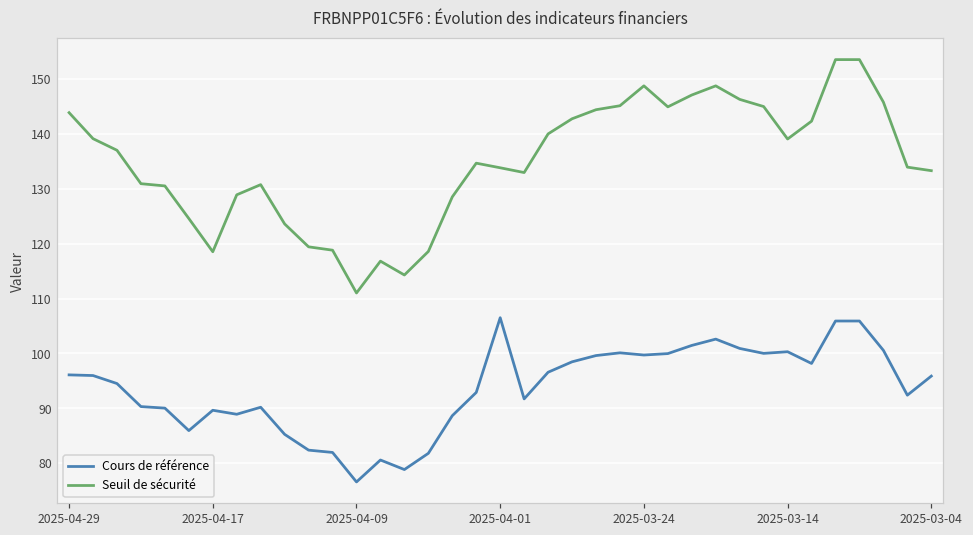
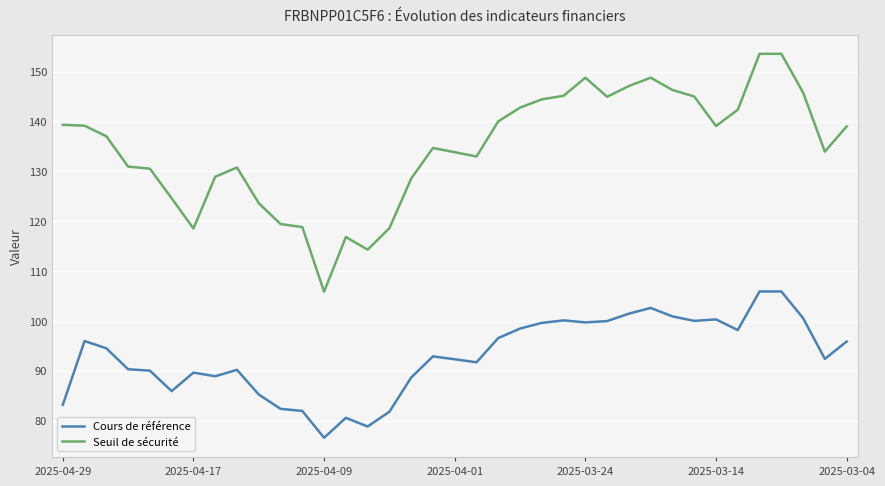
Cours de référence, 2025-04-29: 96 -> 83
Seuil de sécurité, 2025-04-29: 144 -> 139
Seuil de sécurité, 2025-04-09: 111 -> 106
Cours de référence, 2025-04-01: 107 -> 92
Seuil de sécurité, 2025-03-04: 133 -> 139
